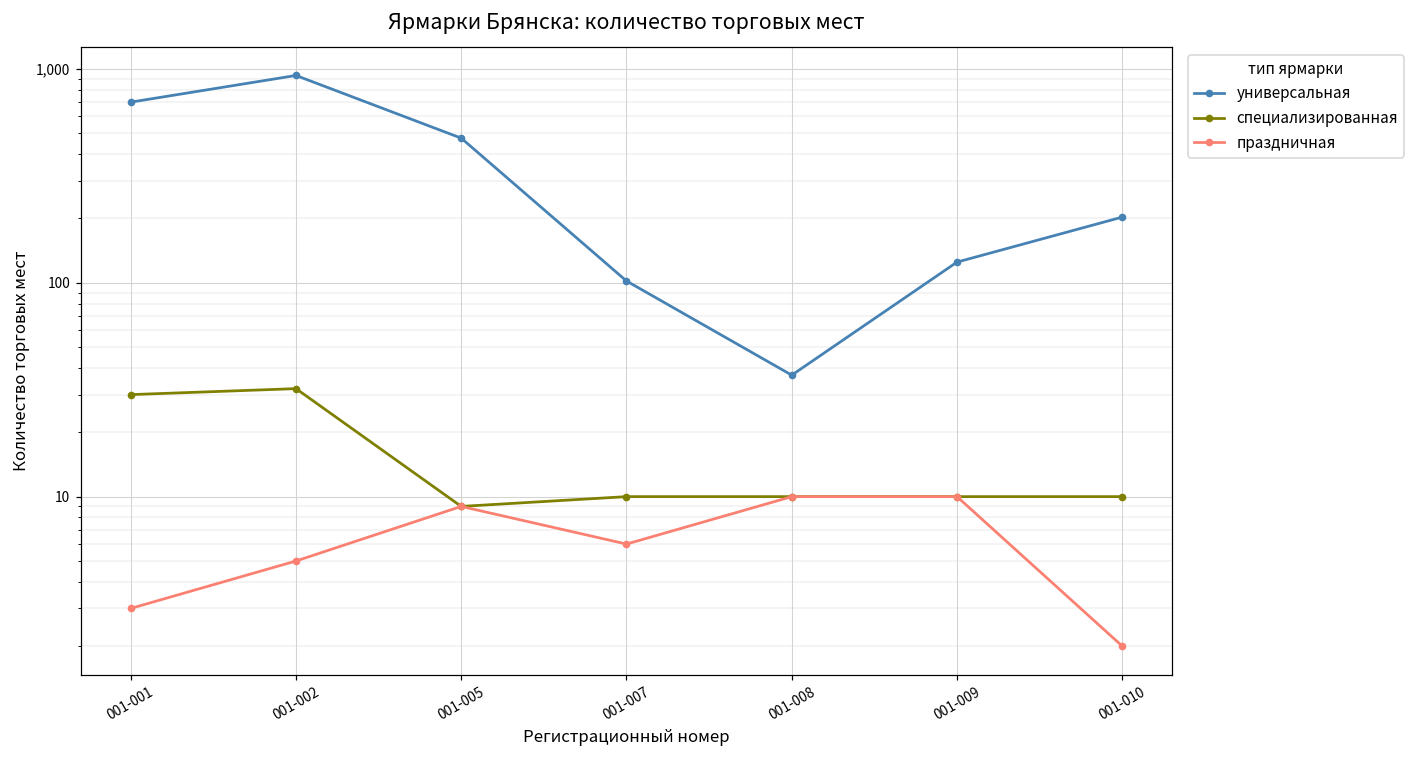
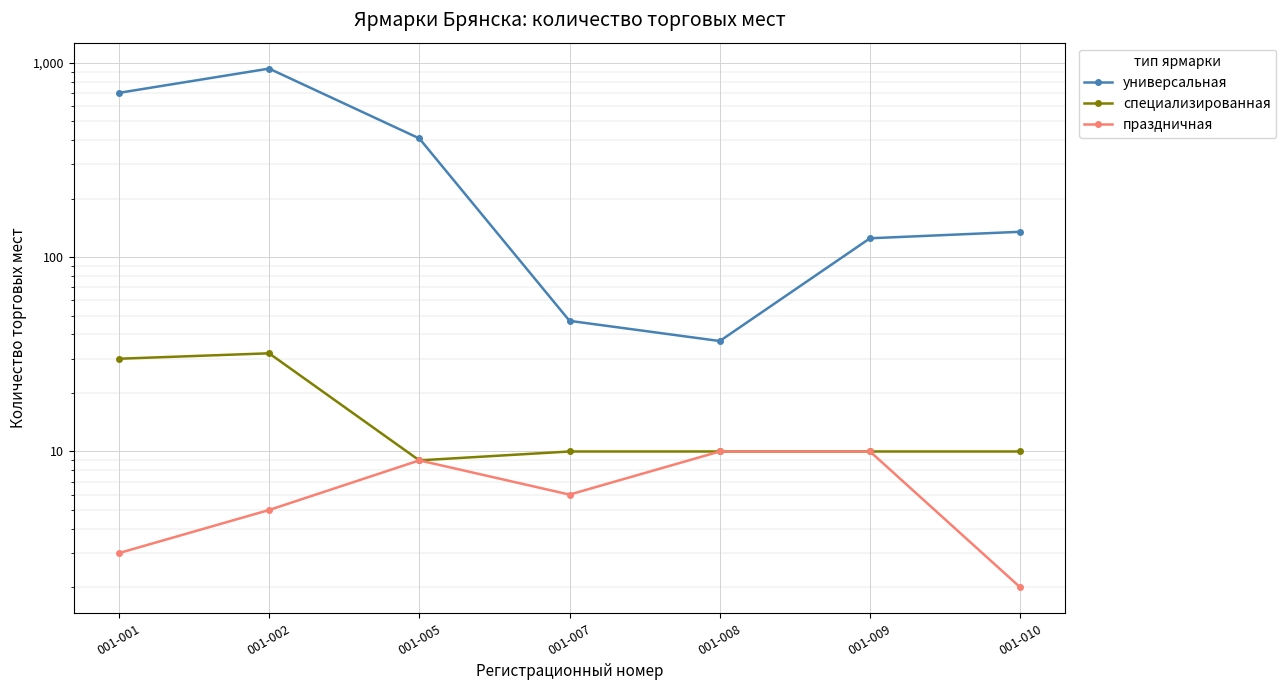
универсальная, 001-005: 480 -> 410
универсальная, 001-007: 100 -> 47
универсальная, 001-010: 200 -> 140
